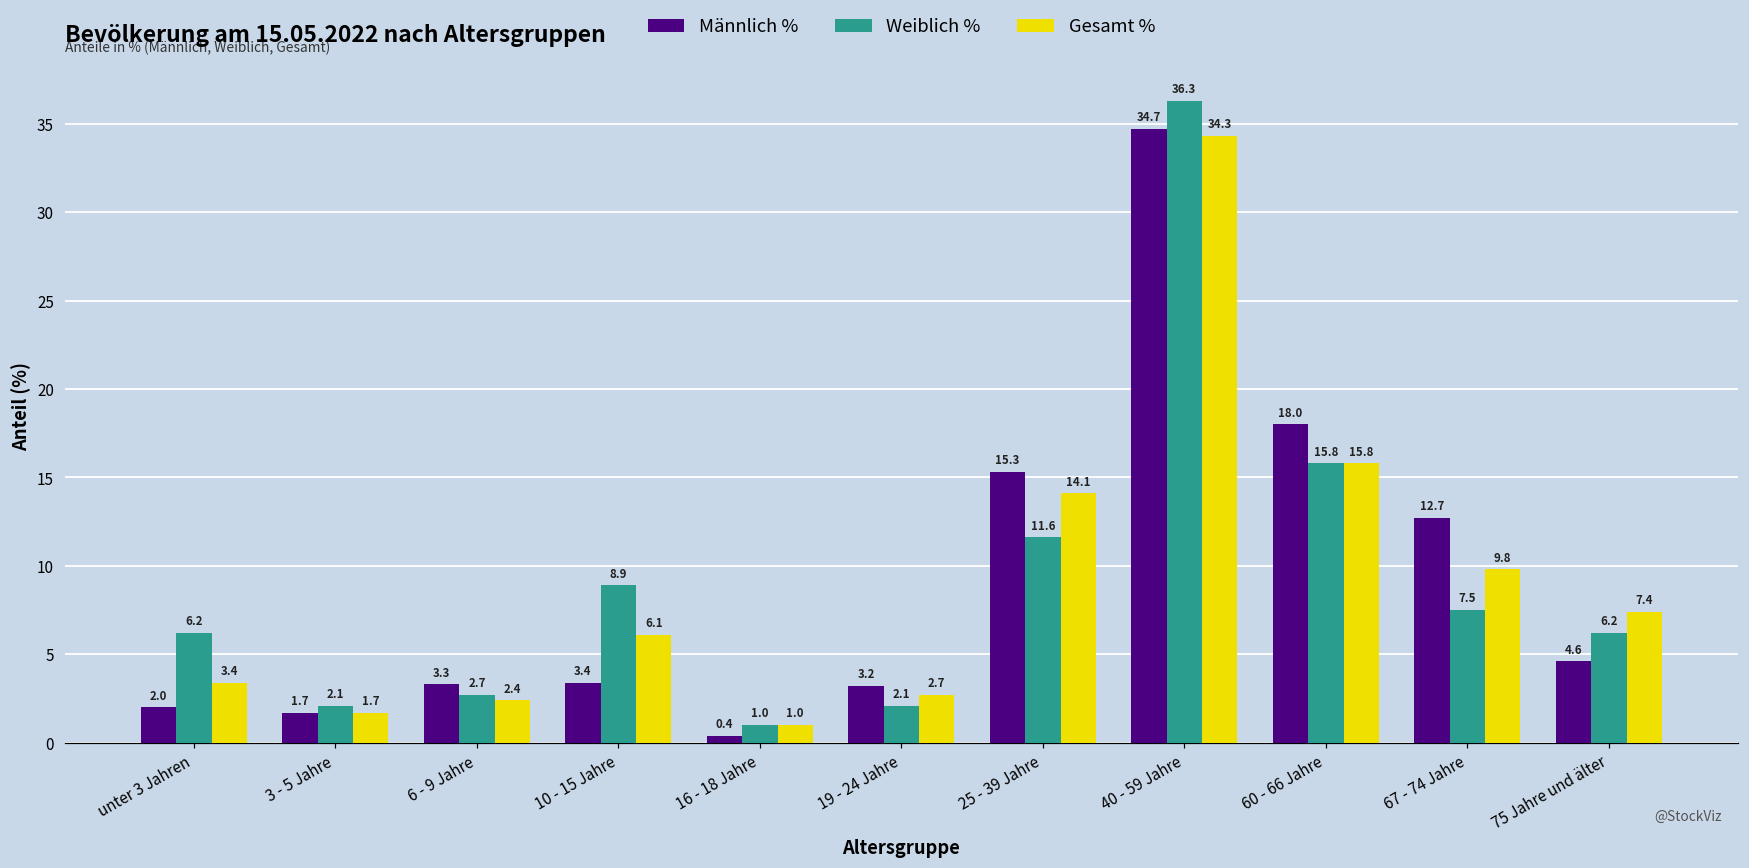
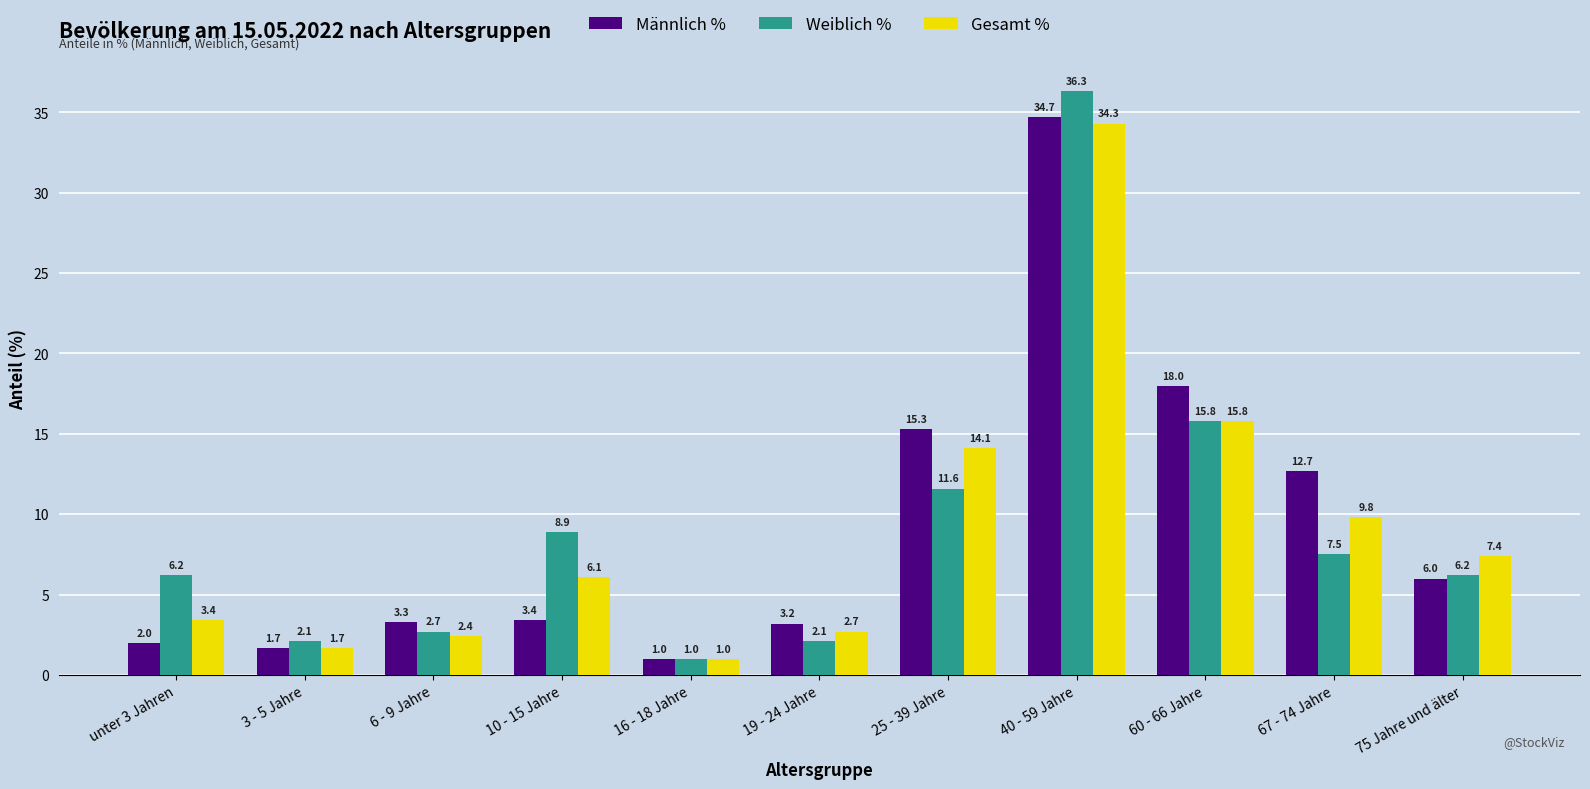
Männlich %, 16 - 18 Jahre: 0.4 -> 1.0
Männlich %, 75 Jahre und älter: 4.6 -> 6.0
